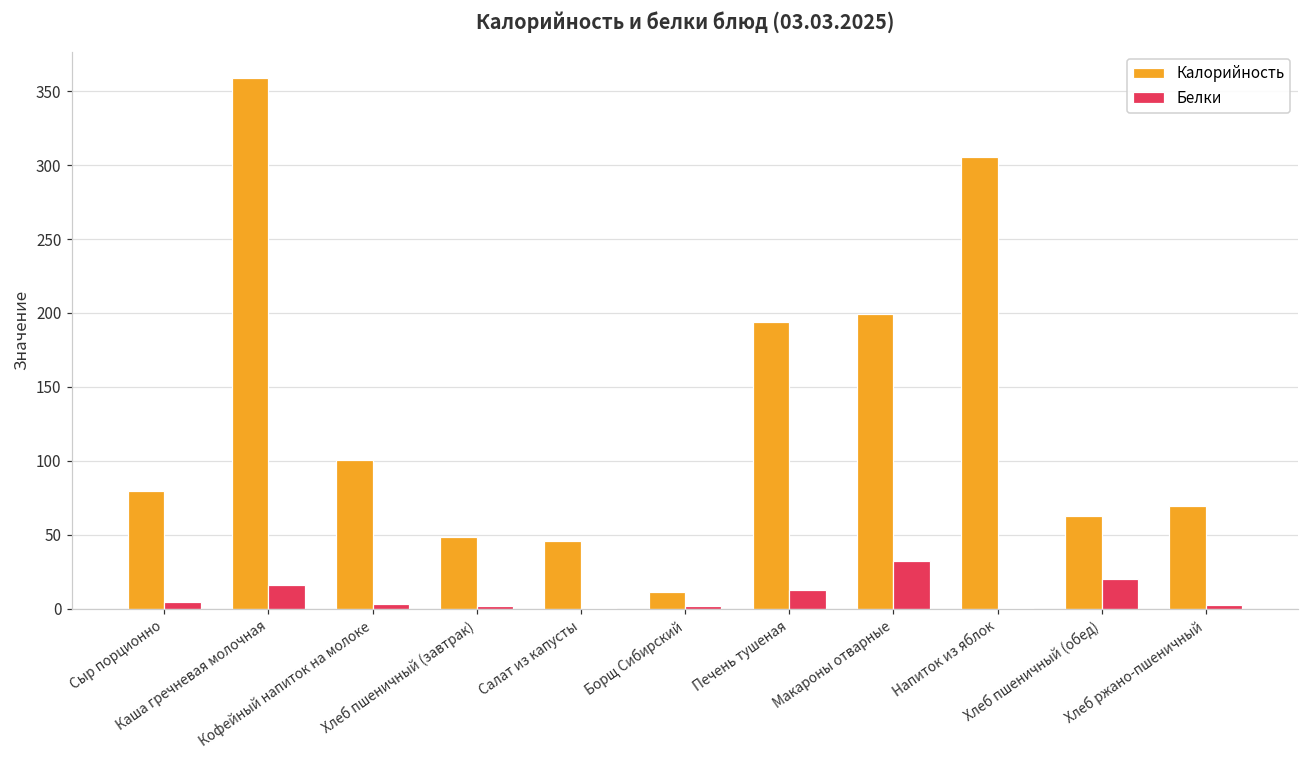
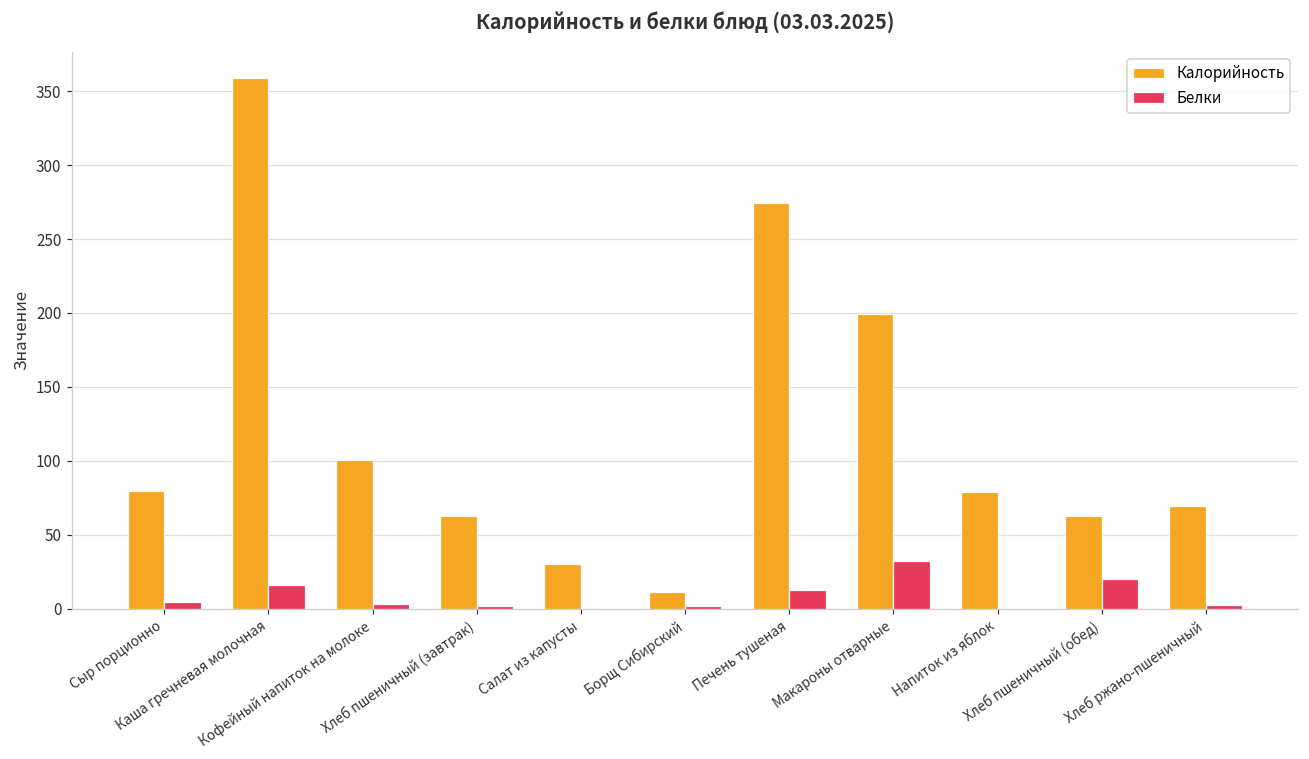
Калорийность, Хлеб пшеничный (завтрак): 48 -> 63
Калорийность, Салат из капусты: 46 -> 30
Калорийность, Печень тушеная: 194 -> 275
Калорийность, Напиток из яблок: 305 -> 79
